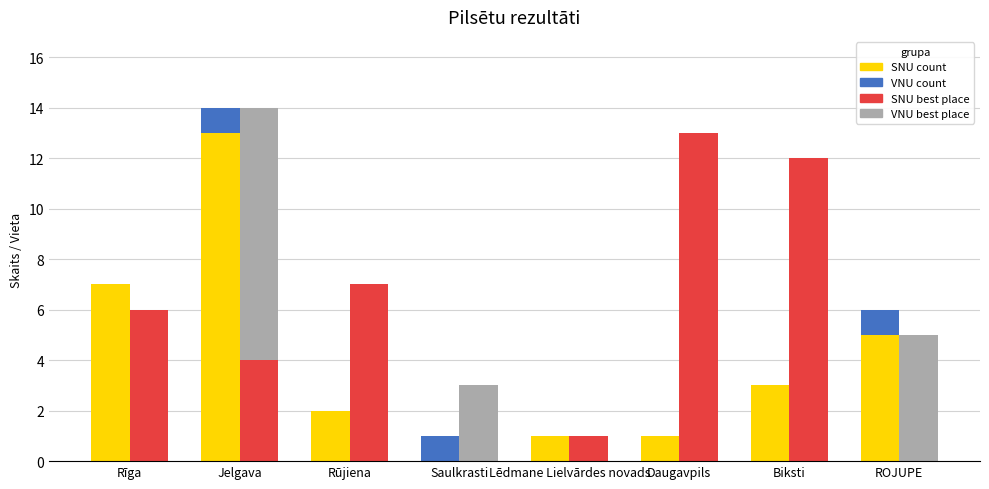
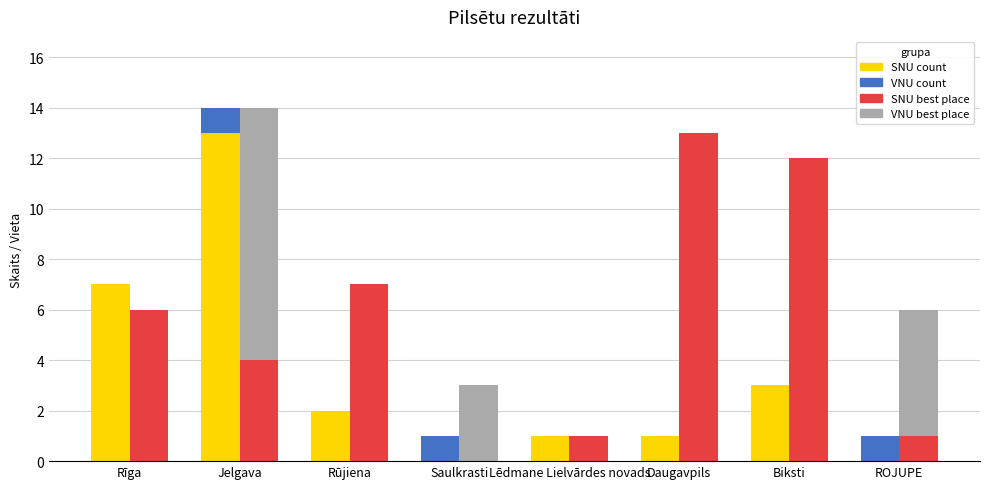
SNU count, ROJUPE: 5 -> 0
SNU best place, ROJUPE: 0 -> 1
